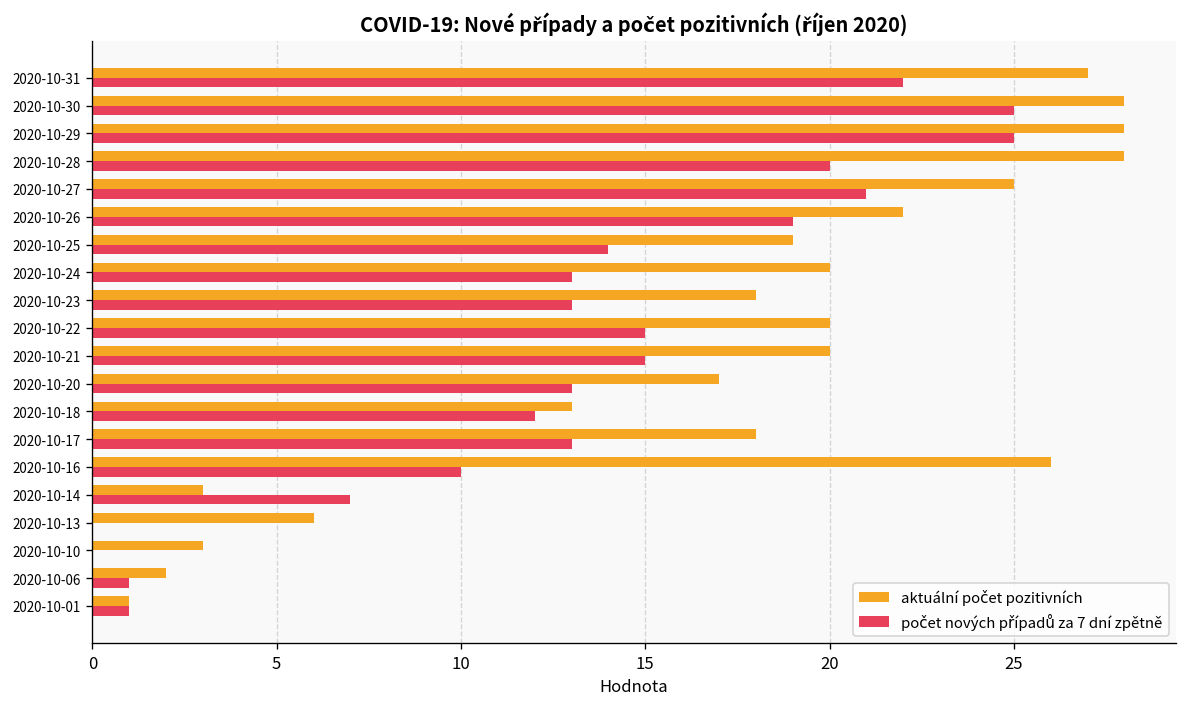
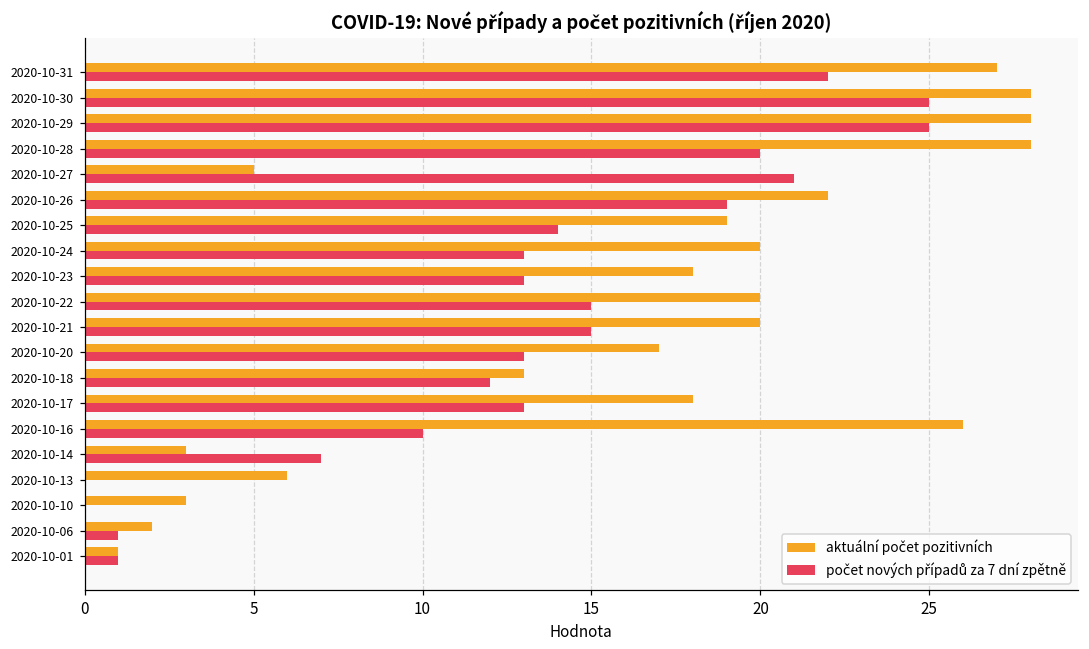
aktuální počet pozitivních, 2020-10-27: 25 -> 5
